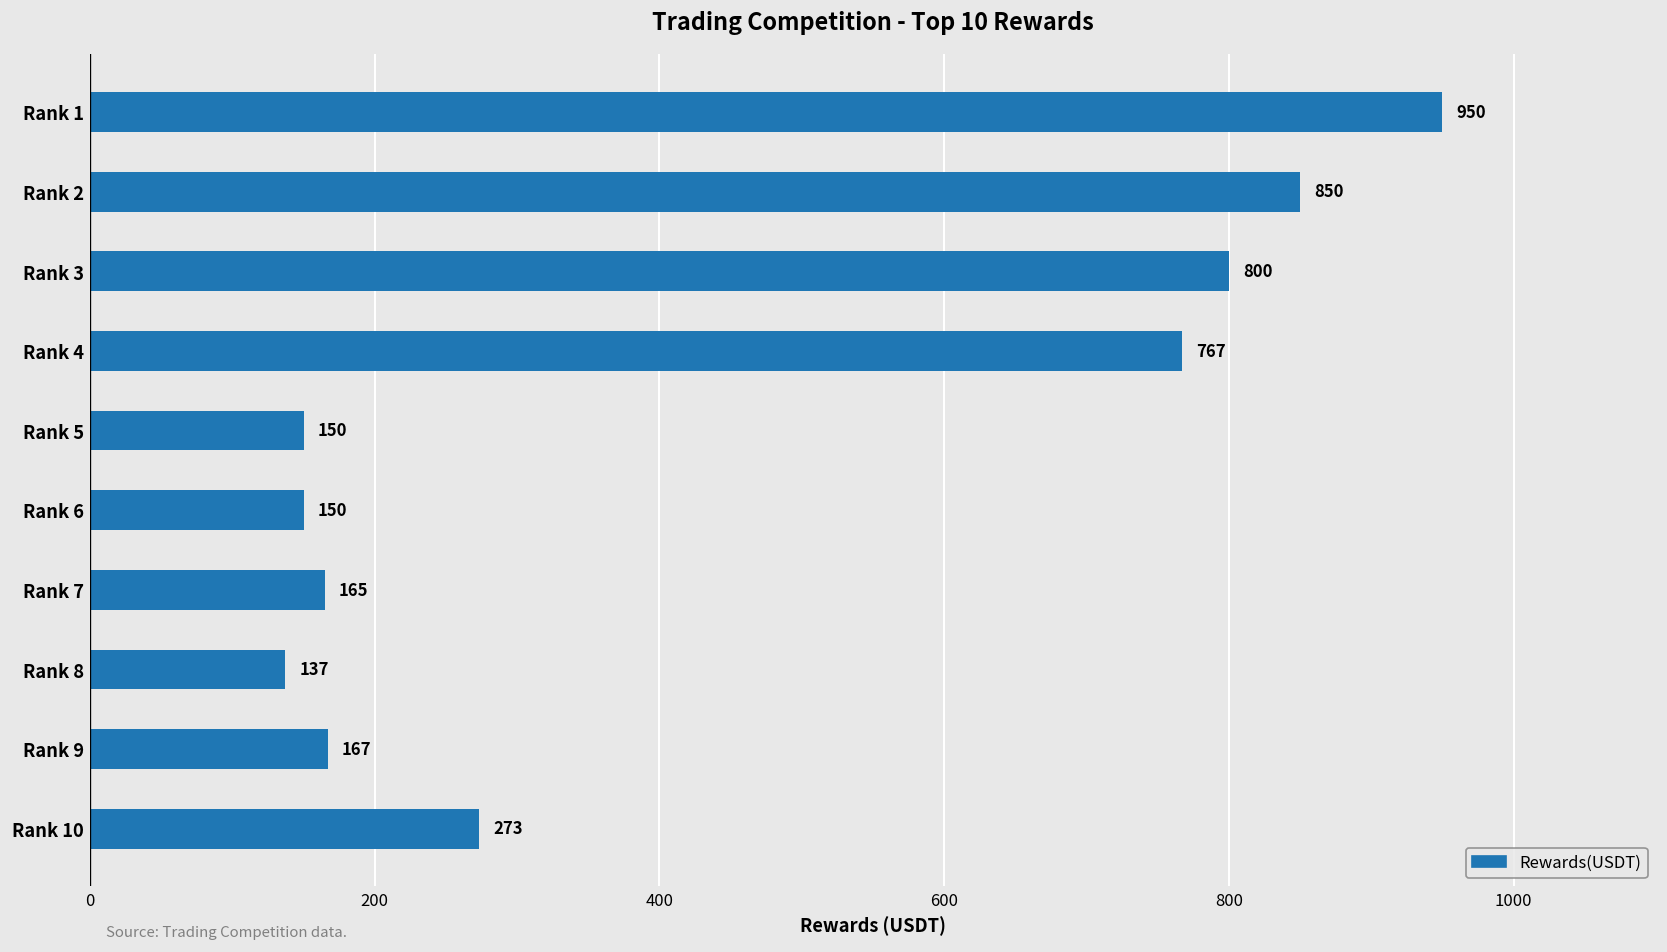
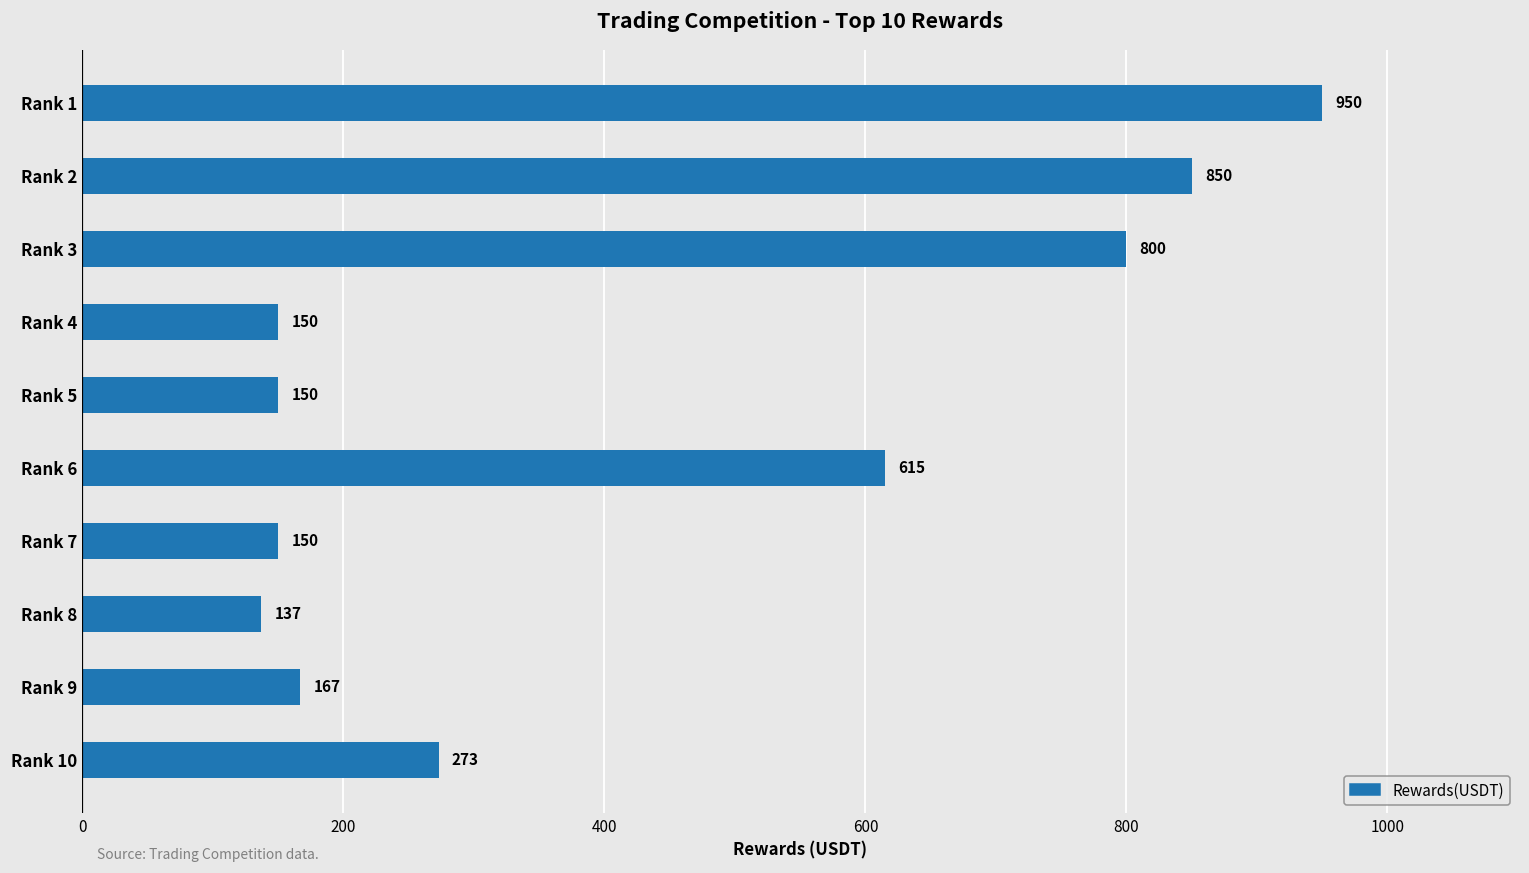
Rank 4: 767 -> 150
Rank 6: 150 -> 615
Rank 7: 165 -> 150
